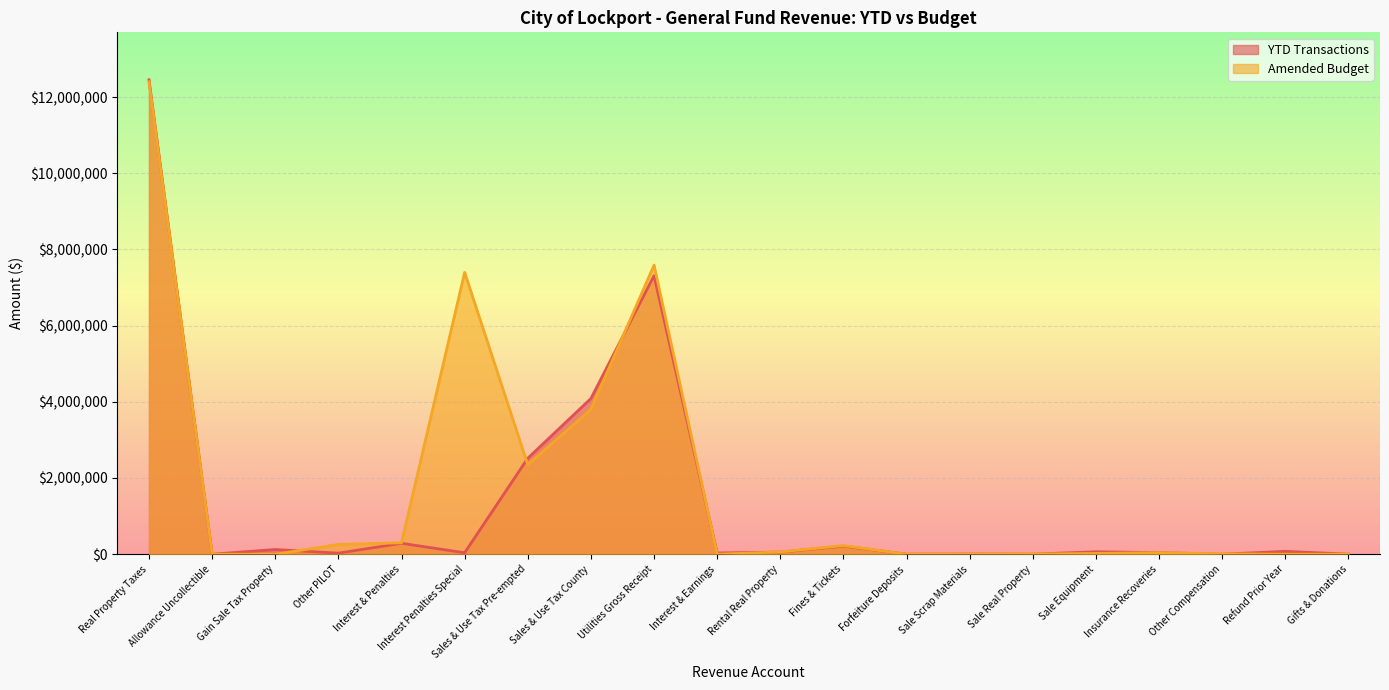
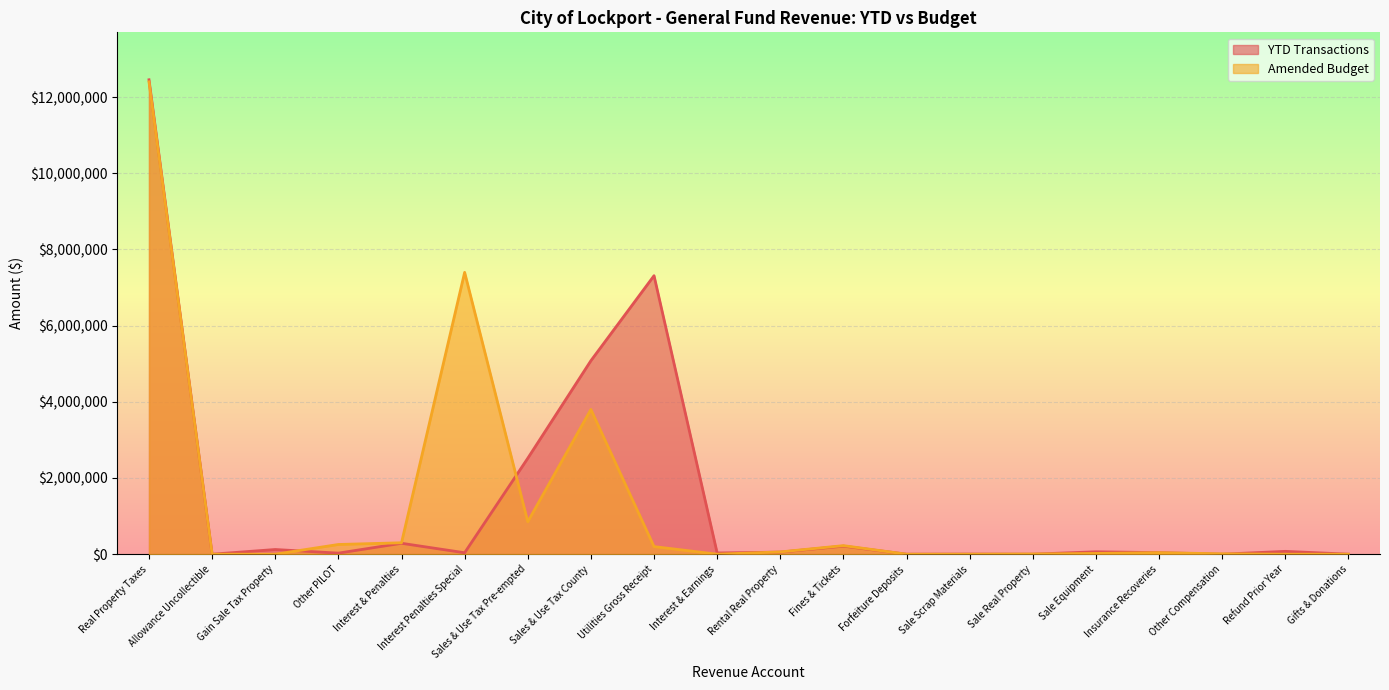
Amended Budget, Sales & Use Tax Pre-empted: $2,400,000 -> $900,000
YTD Transactions, Sales & Use Tax County: $4,100,000 -> $5,100,000
Amended Budget, Utilities Gross Receipt: $7,600,000 -> $200,000
